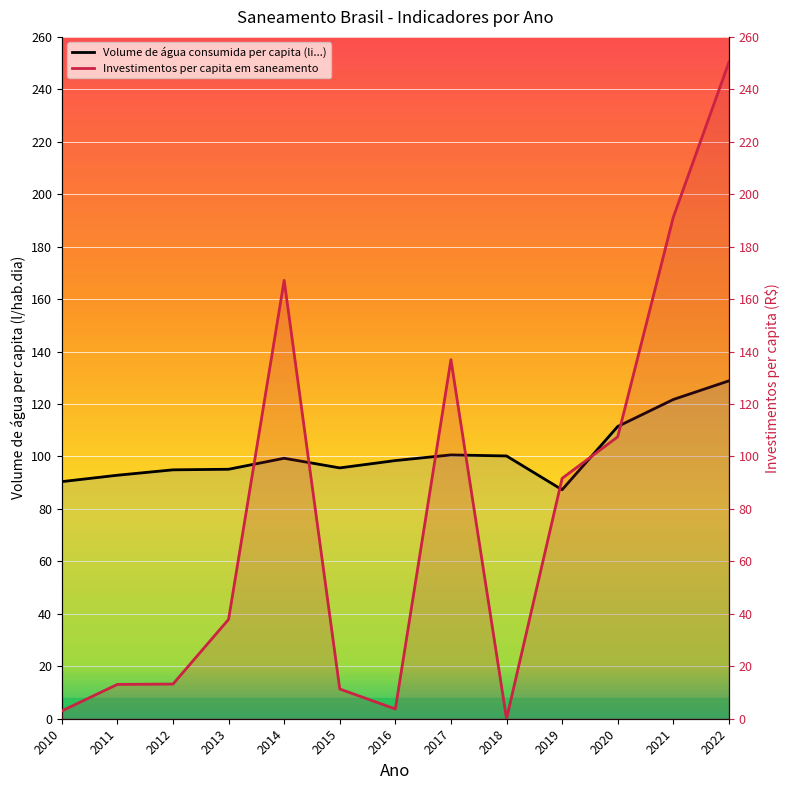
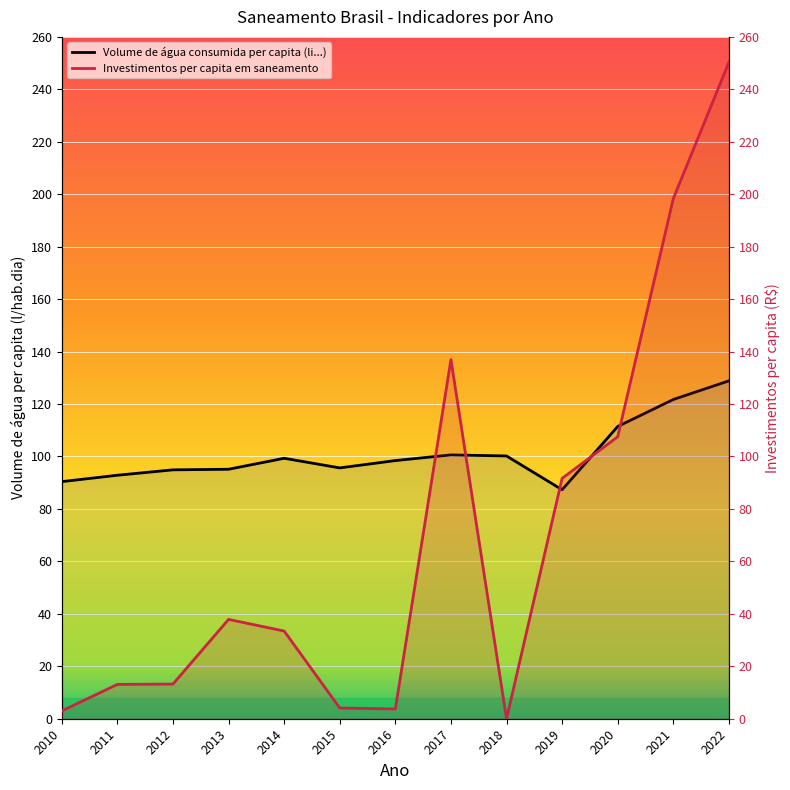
Investimentos per capita em saneamento, 2014: 167 -> 33
Investimentos per capita em saneamento, 2015: 11 -> 4
Investimentos per capita em saneamento, 2021: 191 -> 198
